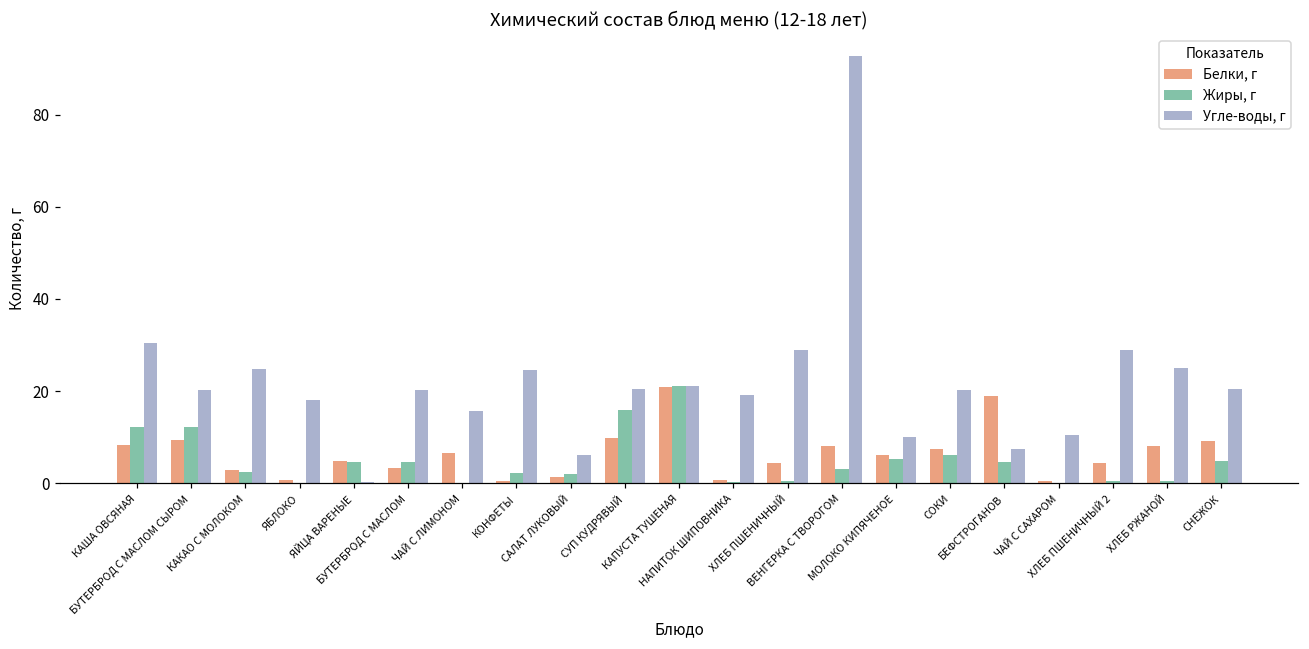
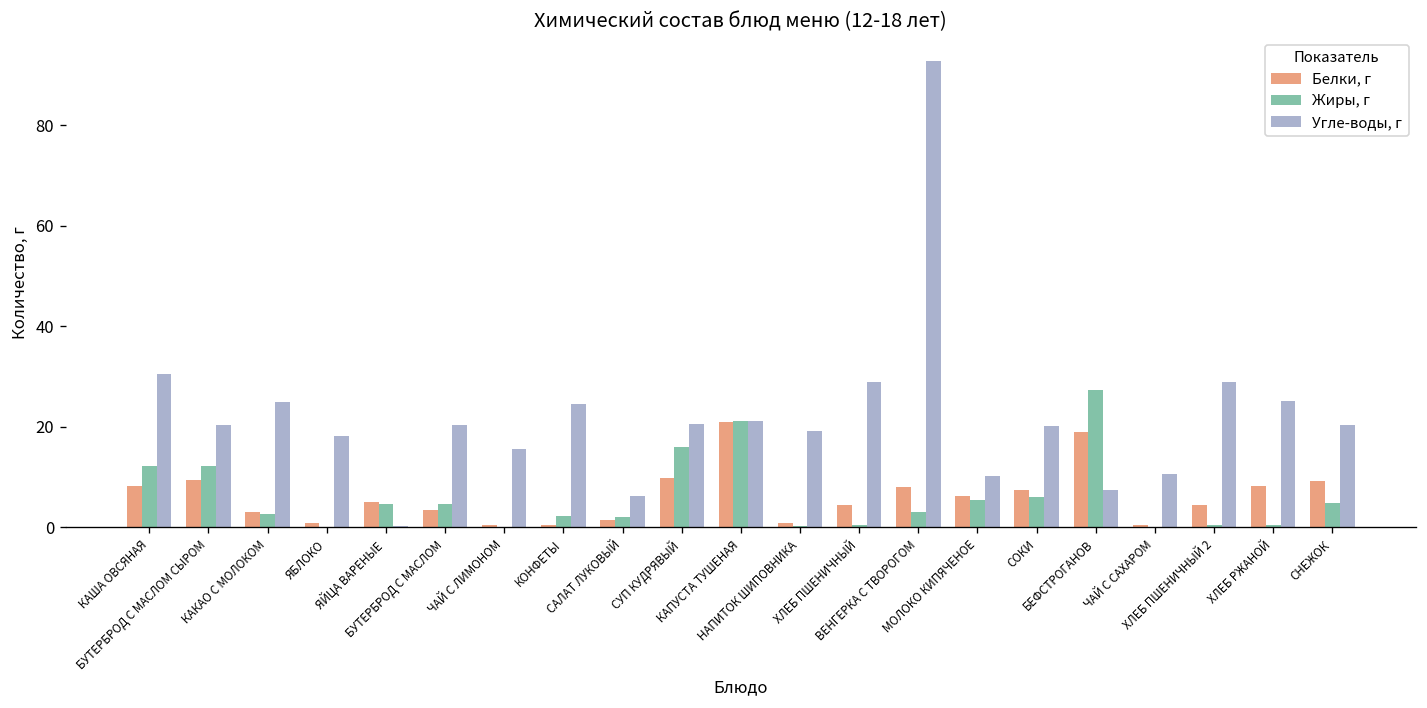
Белки, г, ЧАЙ С ЛИМОНОМ: 7 -> 1
Жиры, г, БЕФСТРОГАНОВ: 5 -> 27
